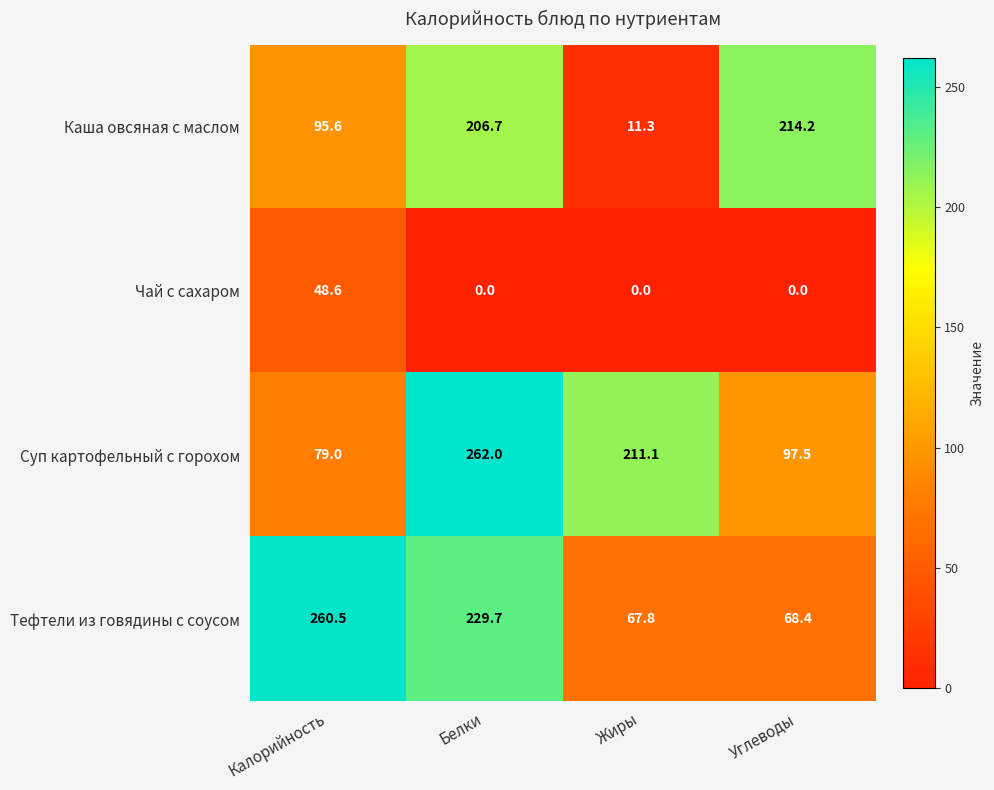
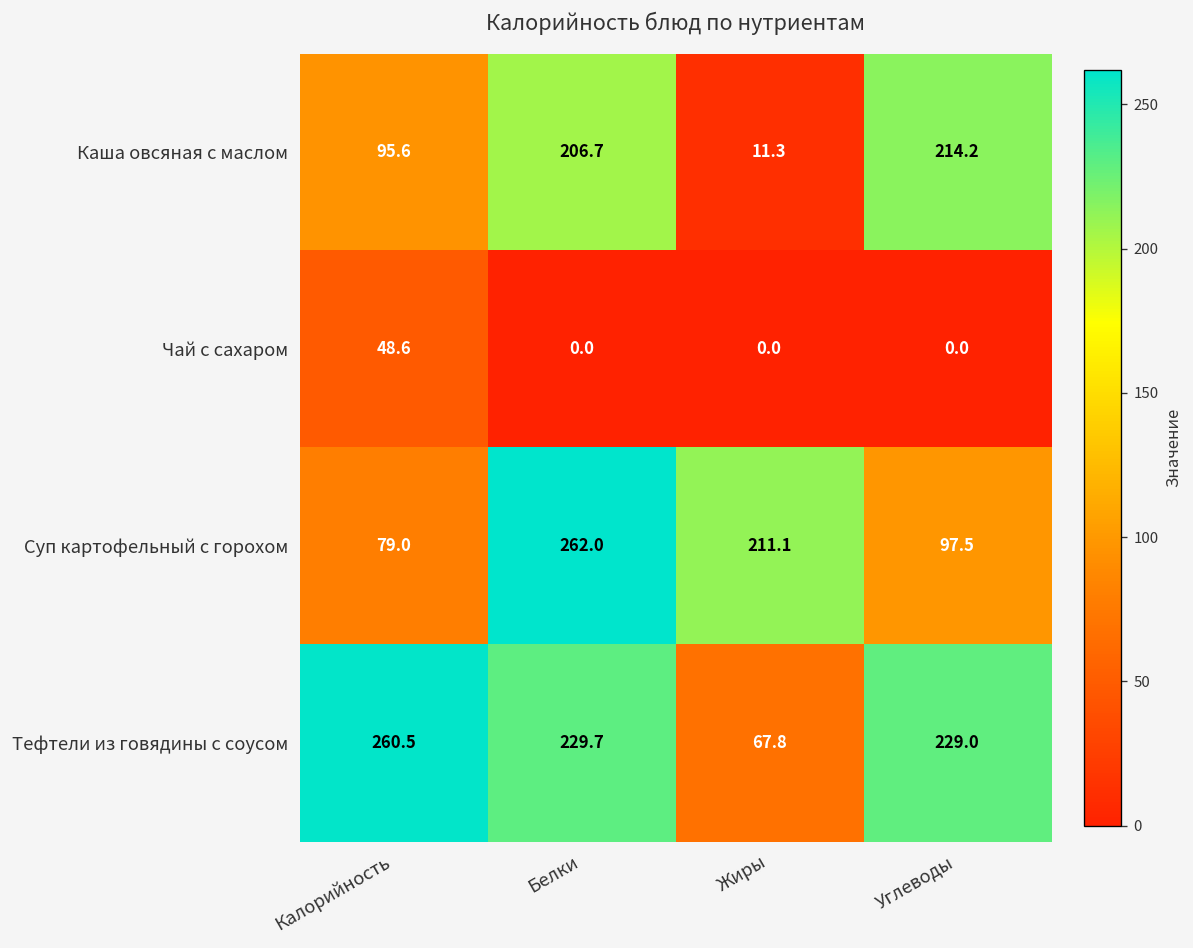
Тефтели из говядины с соусом, Углеводы: 68.4 -> 229.0
